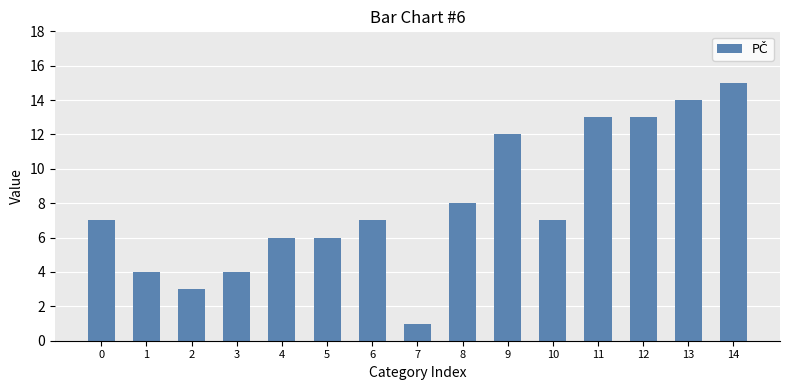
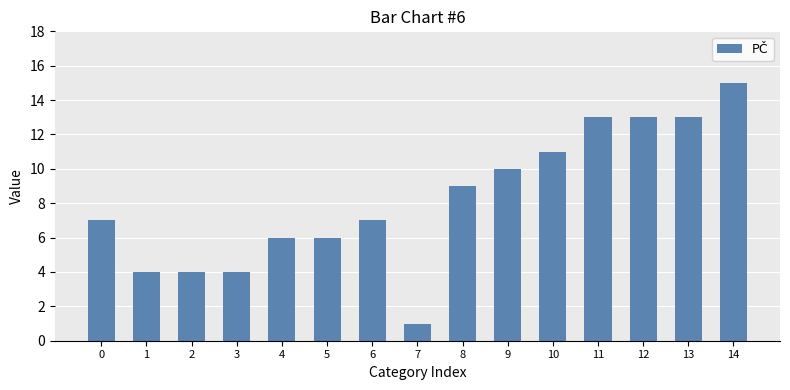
2: 3 -> 4
8: 8 -> 9
9: 12 -> 10
10: 7 -> 11
13: 14 -> 13
